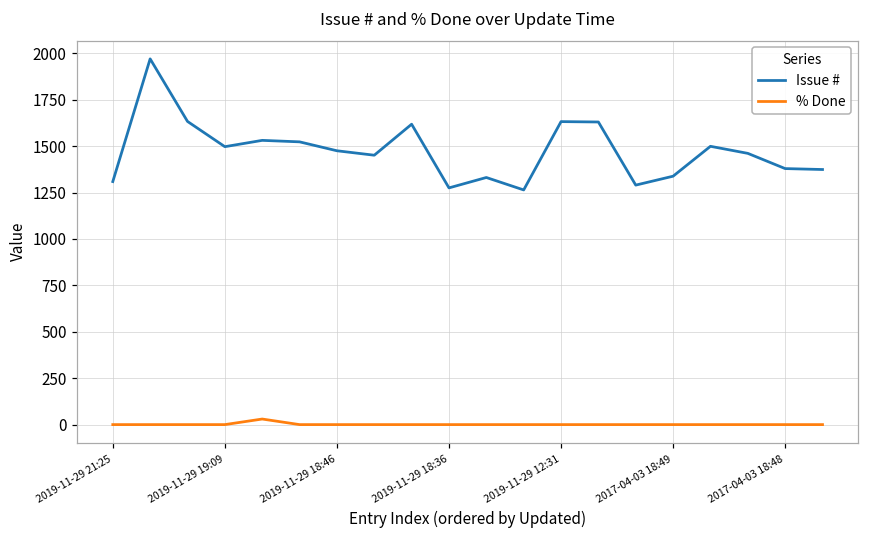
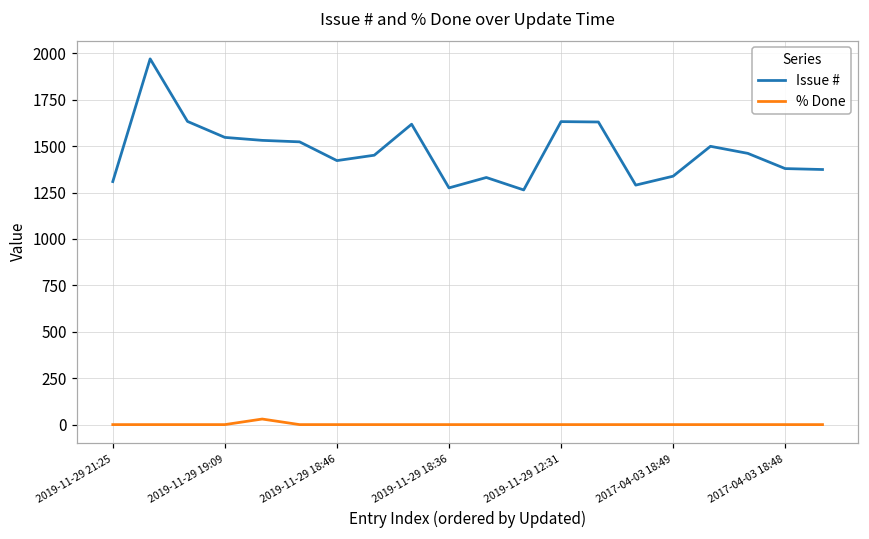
Issue #, 2019-11-29 19:09: 1500 -> 1550
Issue #, 2019-11-29 18:46: 1480 -> 1420
